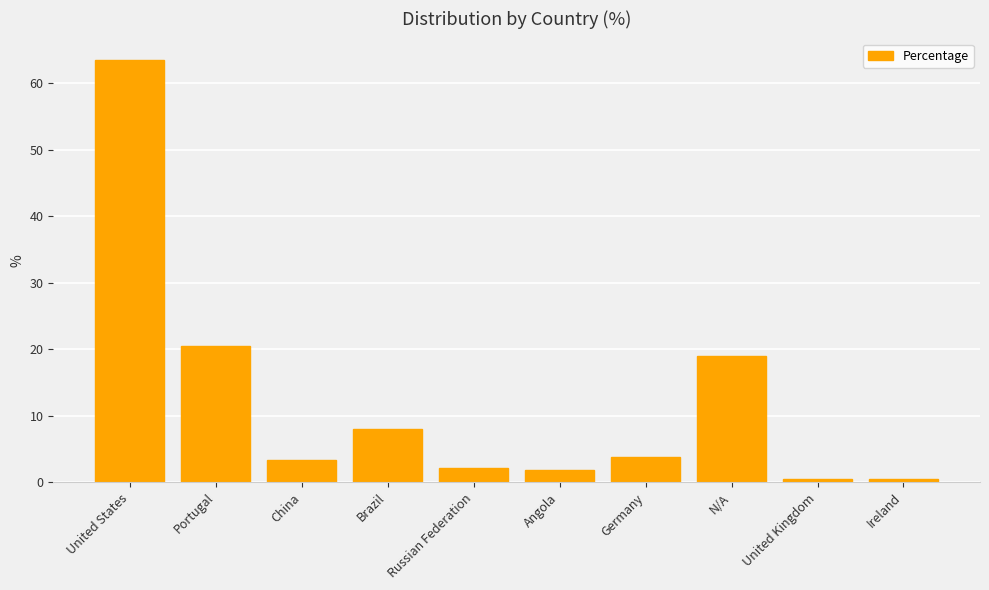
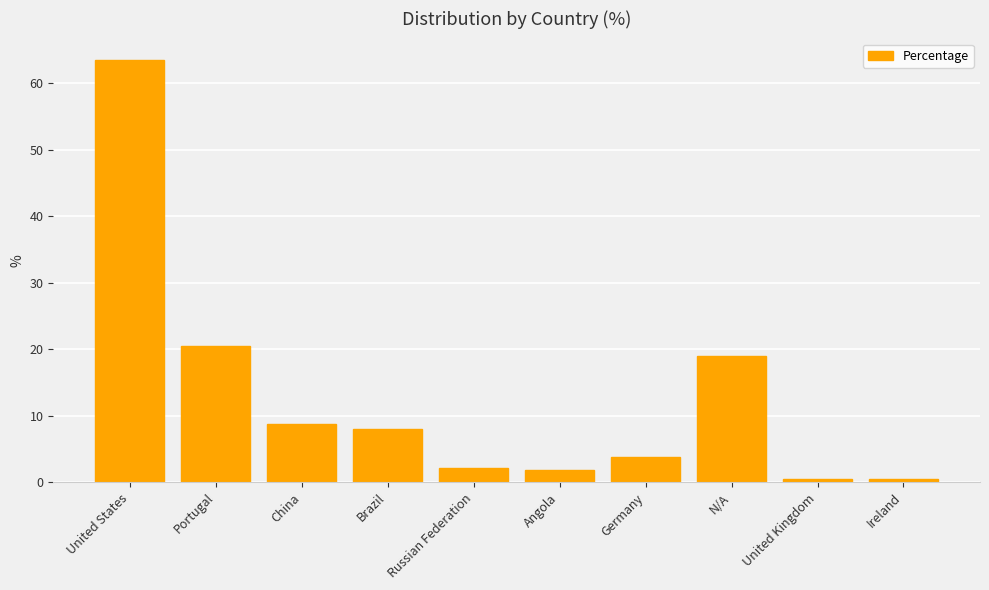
China: 3 -> 9
